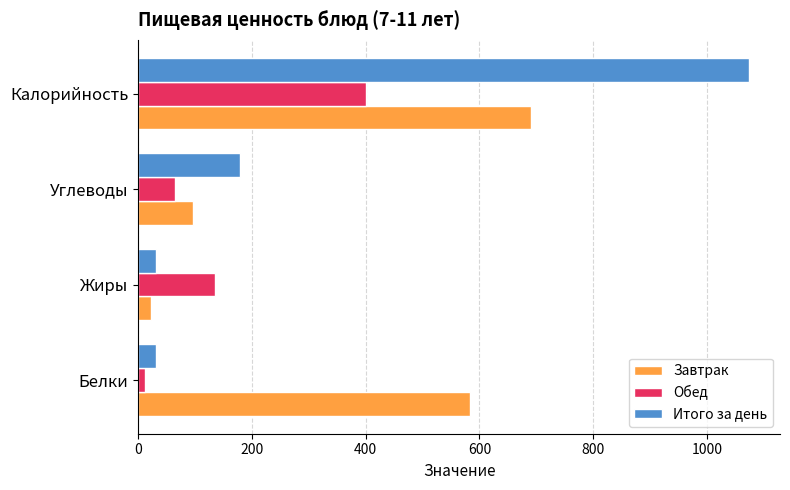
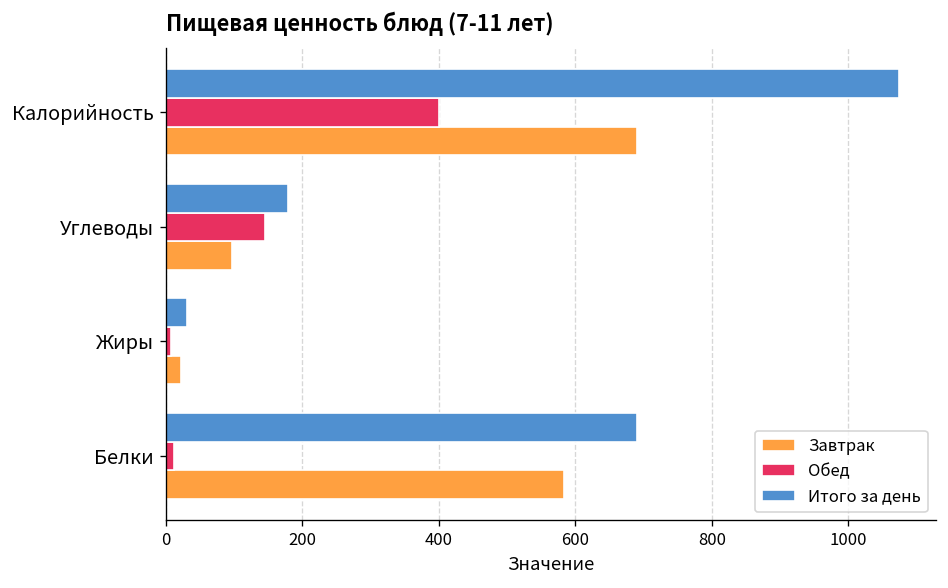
Обед, Углеводы: 70 -> 150
Обед, Жиры: 130 -> 10
Итого за день, Белки: 30 -> 690
